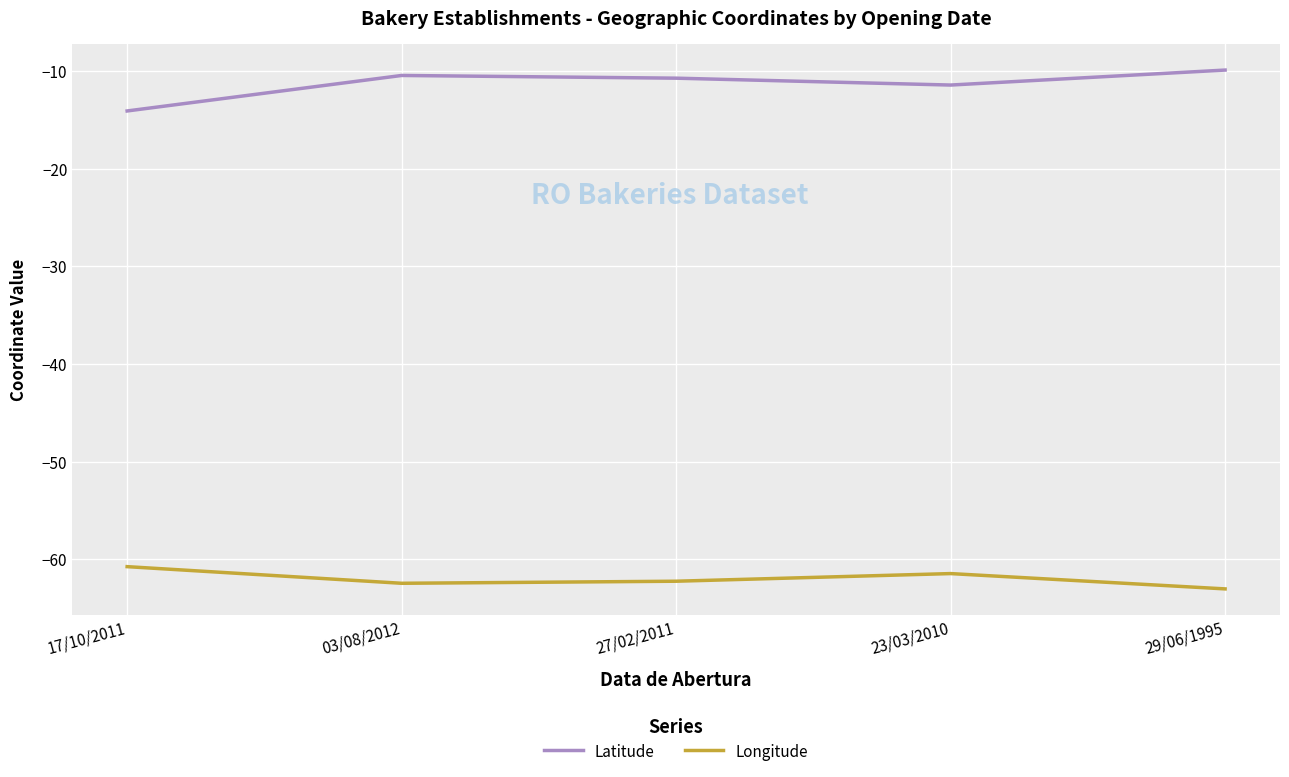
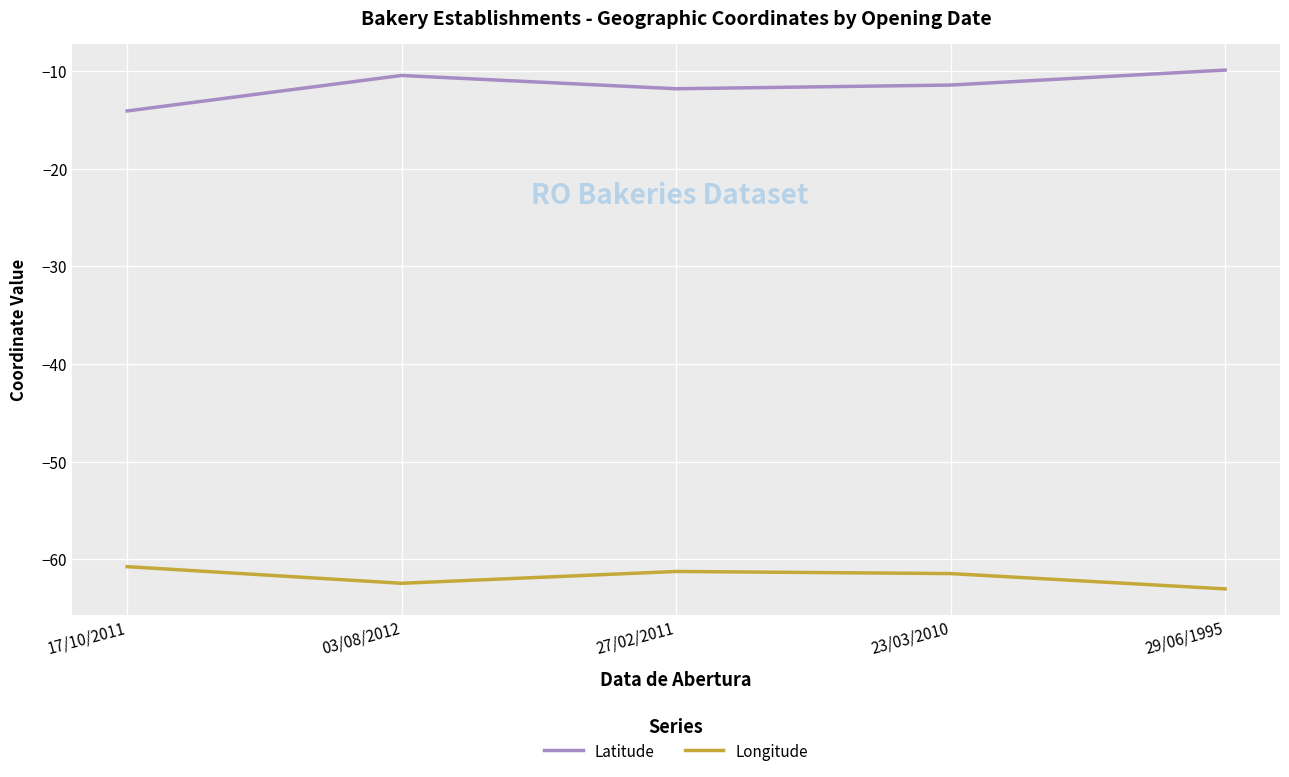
Latitude, 27/02/2011: -11 -> -12
Longitude, 27/02/2011: -62 -> -61
